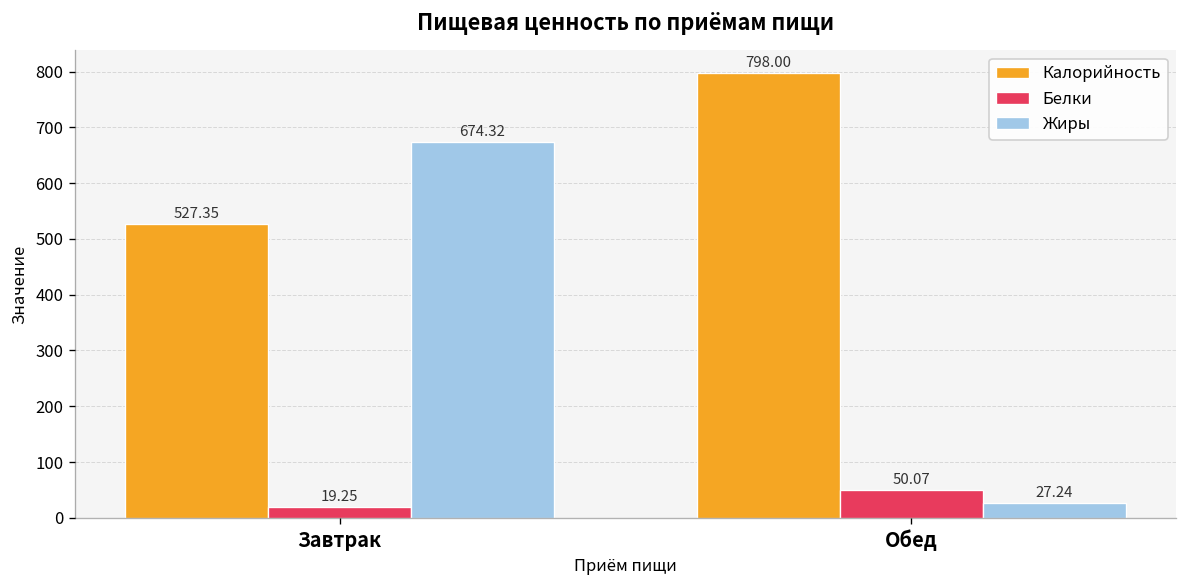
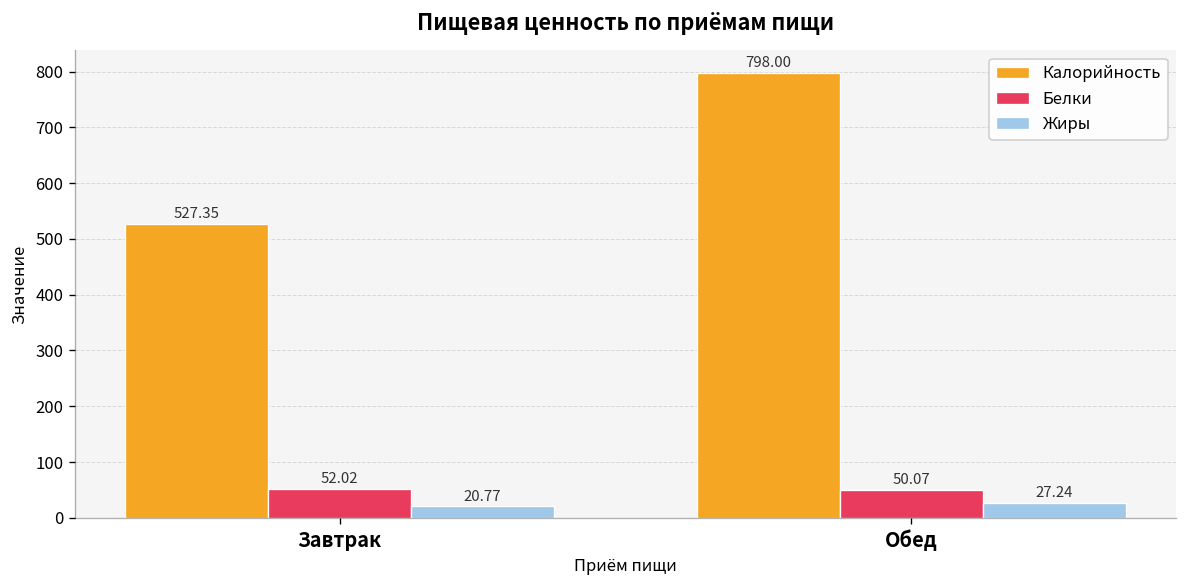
Белки, Завтрак: 19.25 -> 52.02
Жиры, Завтрак: 674.32 -> 20.77
